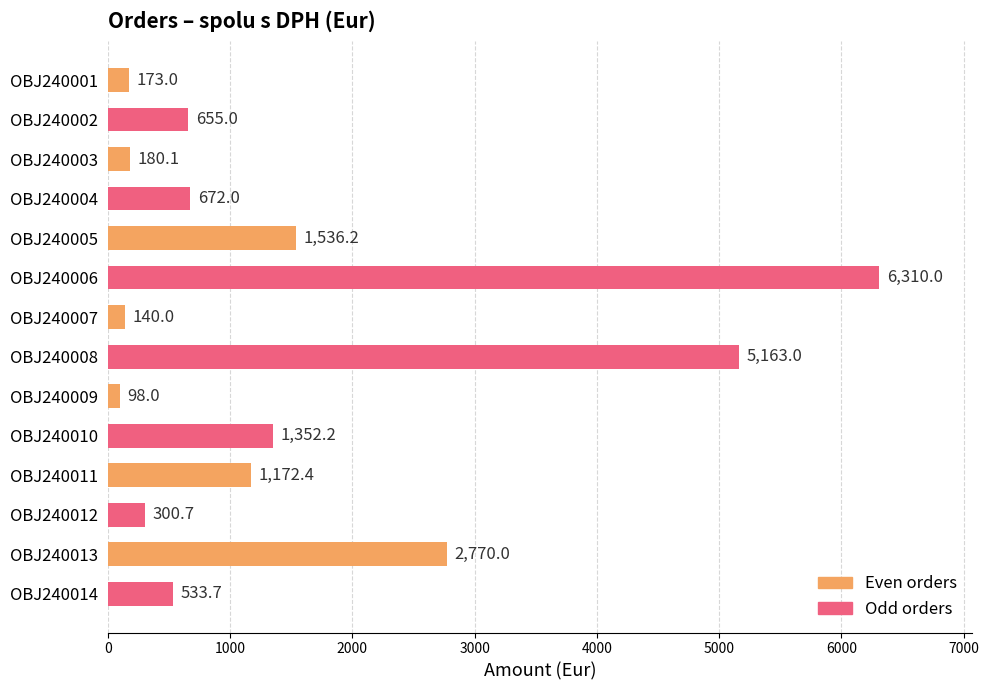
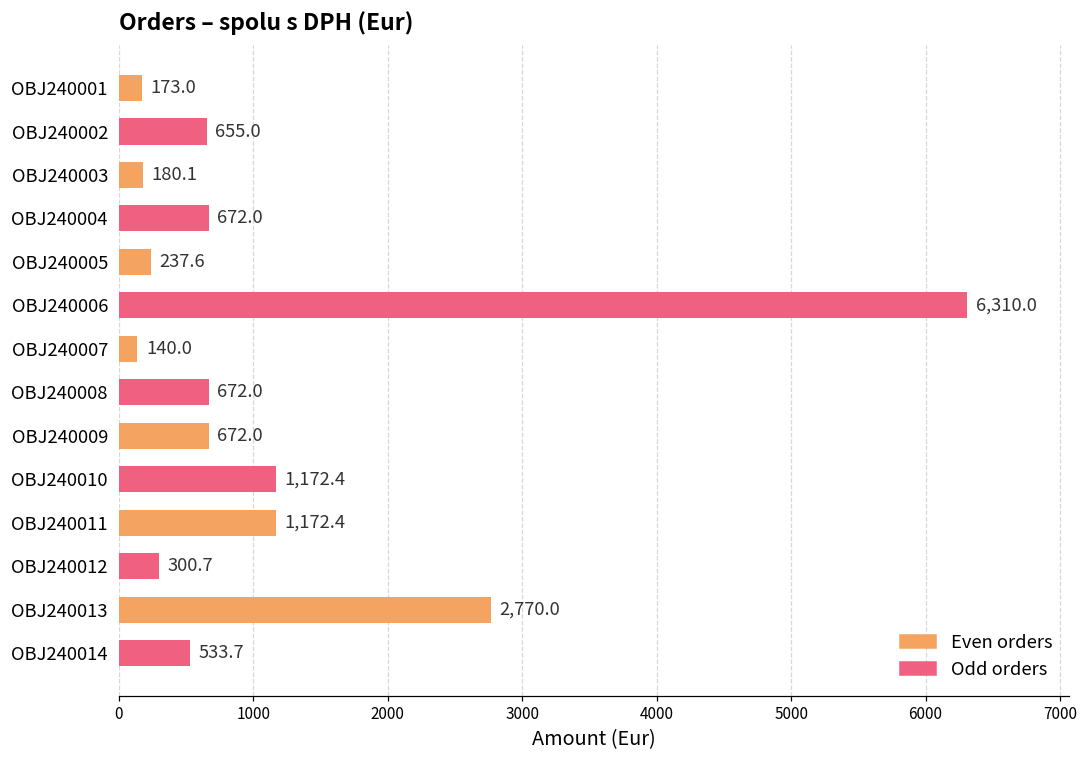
OBJ240005: 1,536.2 -> 237.6
OBJ240008: 5,163.0 -> 672.0
OBJ240009: 98.0 -> 672.0
OBJ240010: 1,352.2 -> 1,172.4
